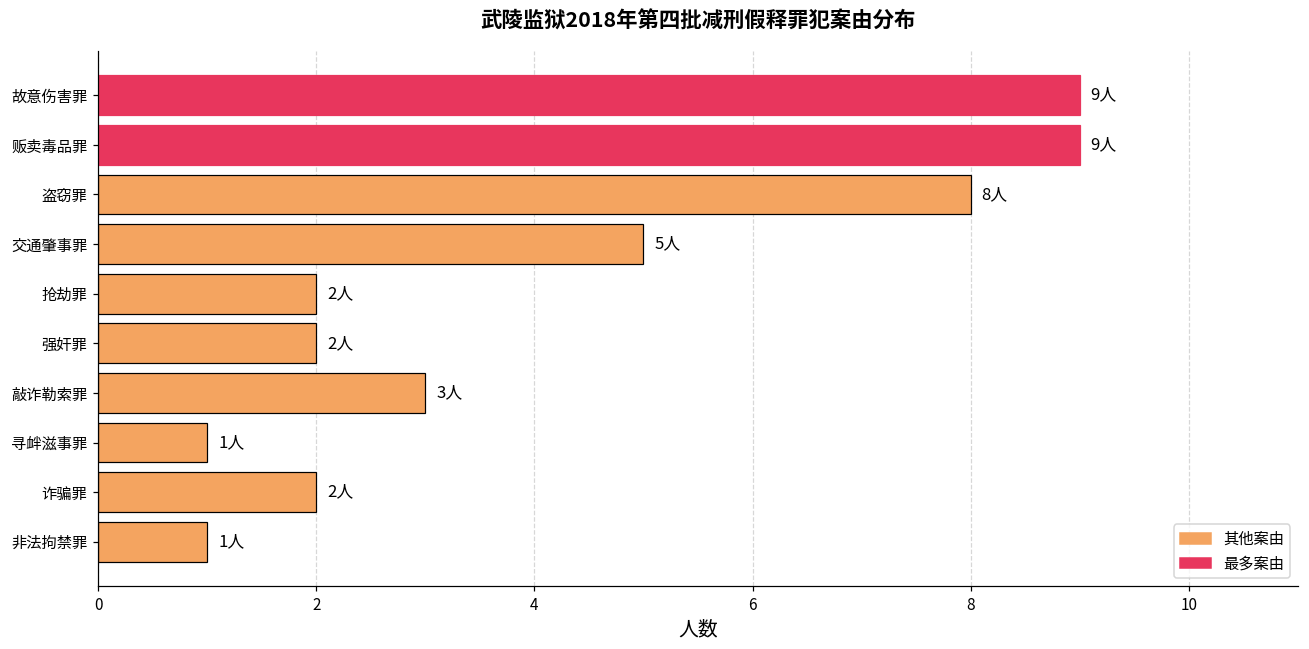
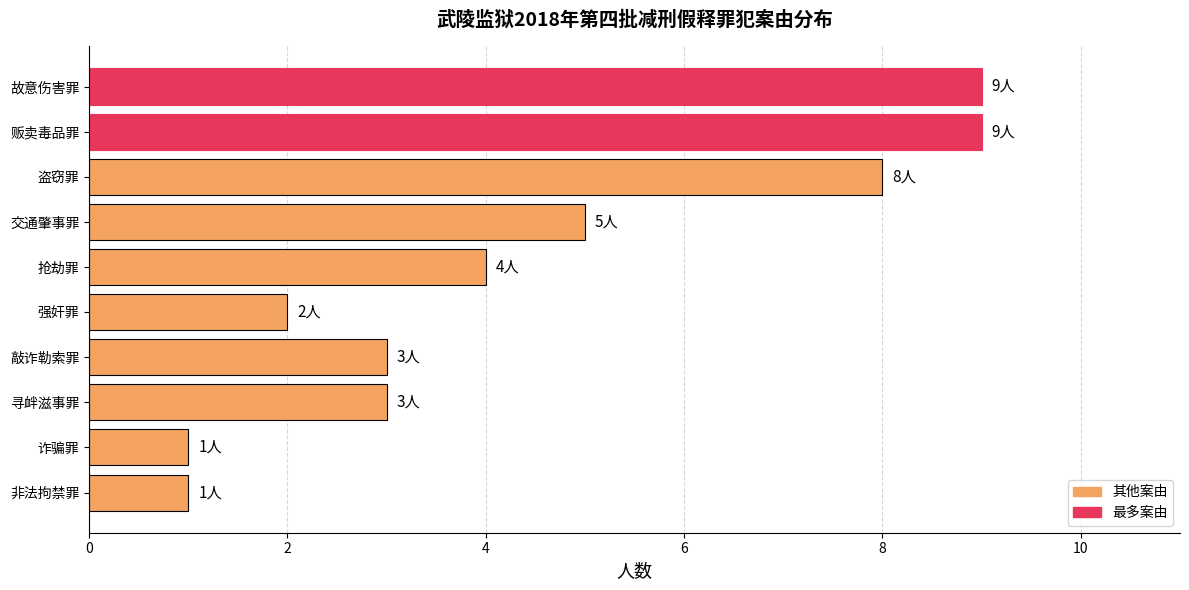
抢劫罪: 2人 -> 4人
寻衅滋事罪: 1人 -> 3人
诈骗罪: 2人 -> 1人
